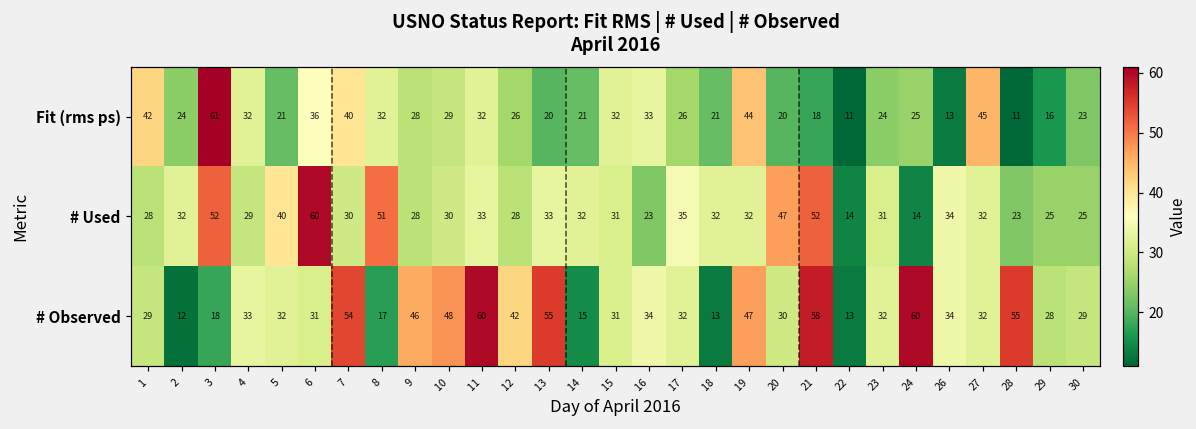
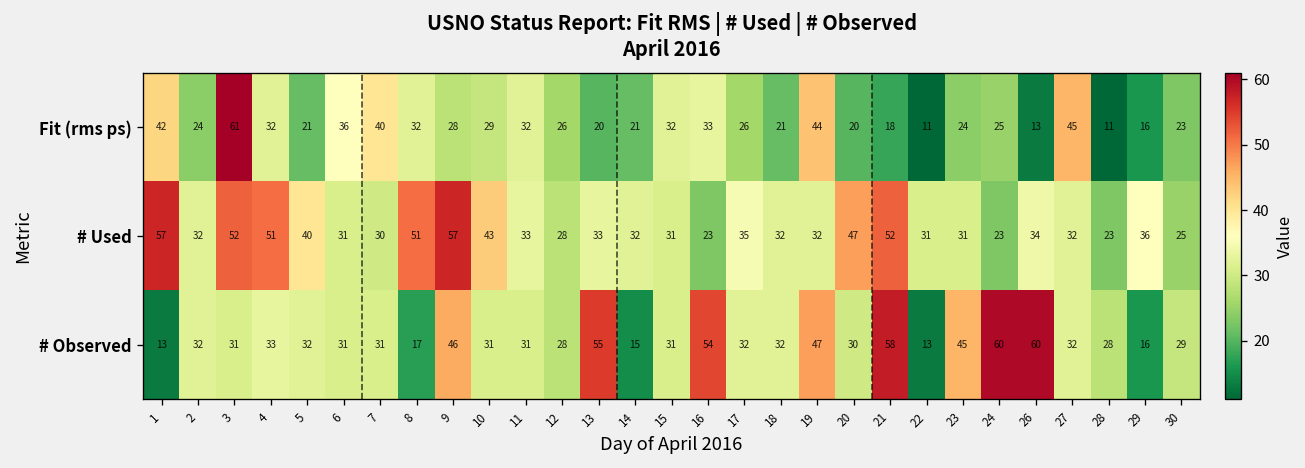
# Used, 1: 28 -> 57
# Used, 4: 29 -> 51
# Used, 6: 60 -> 31
# Used, 9: 28 -> 57
# Used, 10: 30 -> 43
# Used, 22: 14 -> 31
# Used, 24: 14 -> 23
# Used, 29: 25 -> 36
# Observed, 1: 29 -> 13
# Observed, 2: 12 -> 32
# Observed, 3: 18 -> 31
# Observed, 7: 54 -> 31
# Observed, 10: 48 -> 31
# Observed, 11: 60 -> 31
# Observed, 12: 42 -> 28
# Observed, 16: 34 -> 54
# Observed, 18: 13 -> 32
# Observed, 23: 32 -> 45
# Observed, 26: 34 -> 60
# Observed, 28: 55 -> 28
# Observed, 29: 28 -> 16
